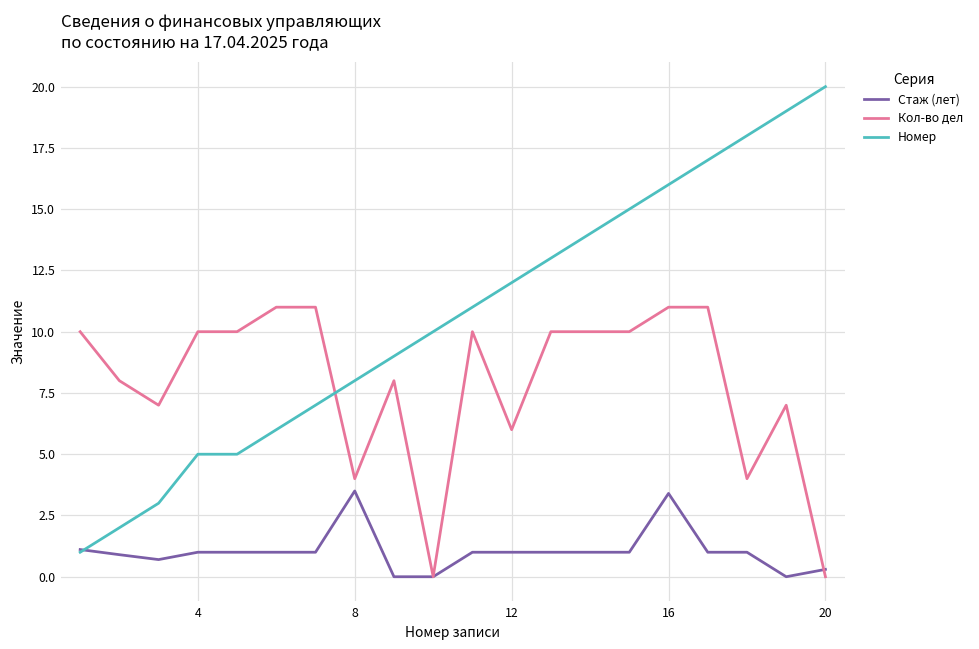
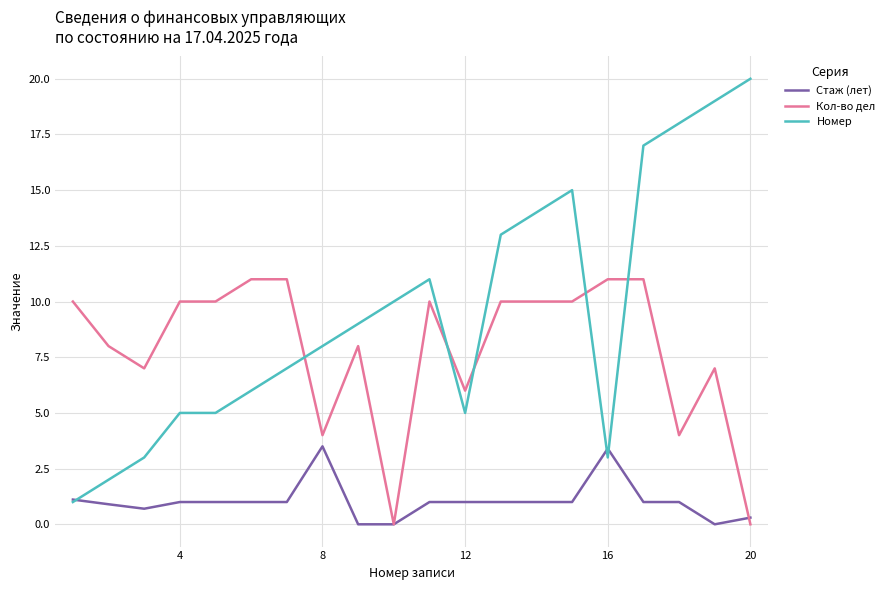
Номер, 12: 12 -> 5
Номер, 16: 16 -> 3
